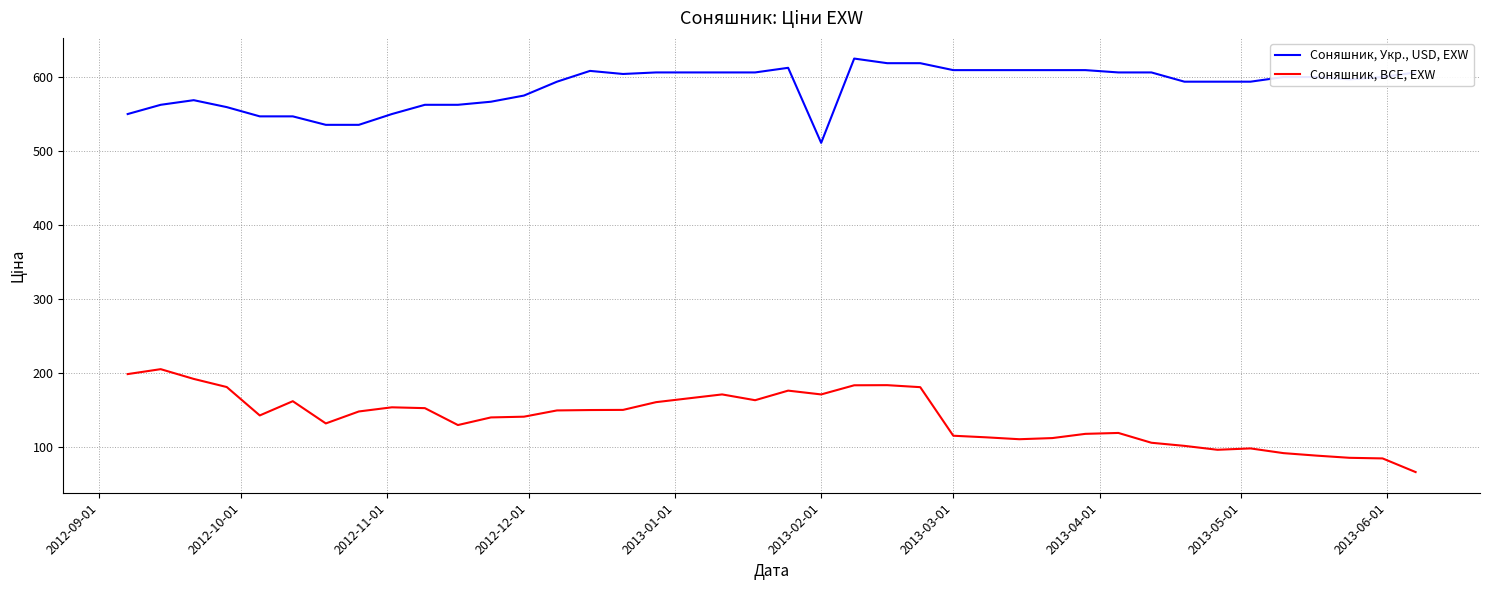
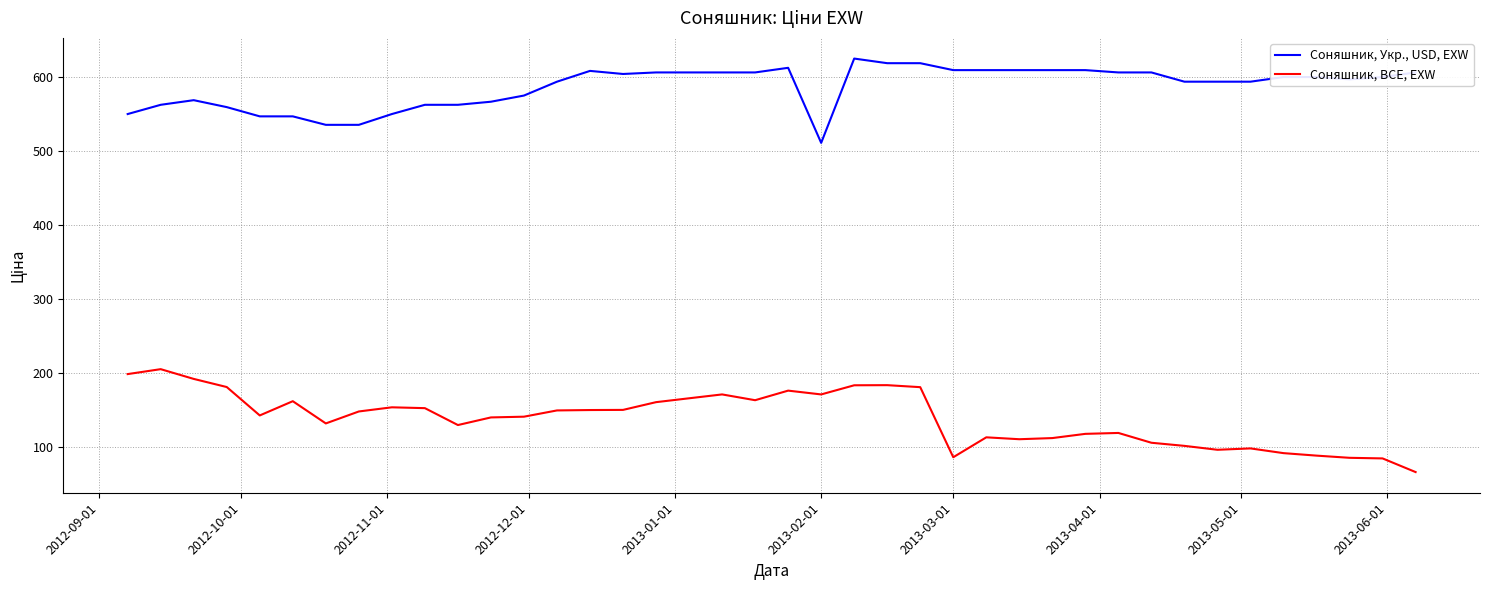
Соняшник, BCE, EXW, 2013-03-01: 120 -> 90
